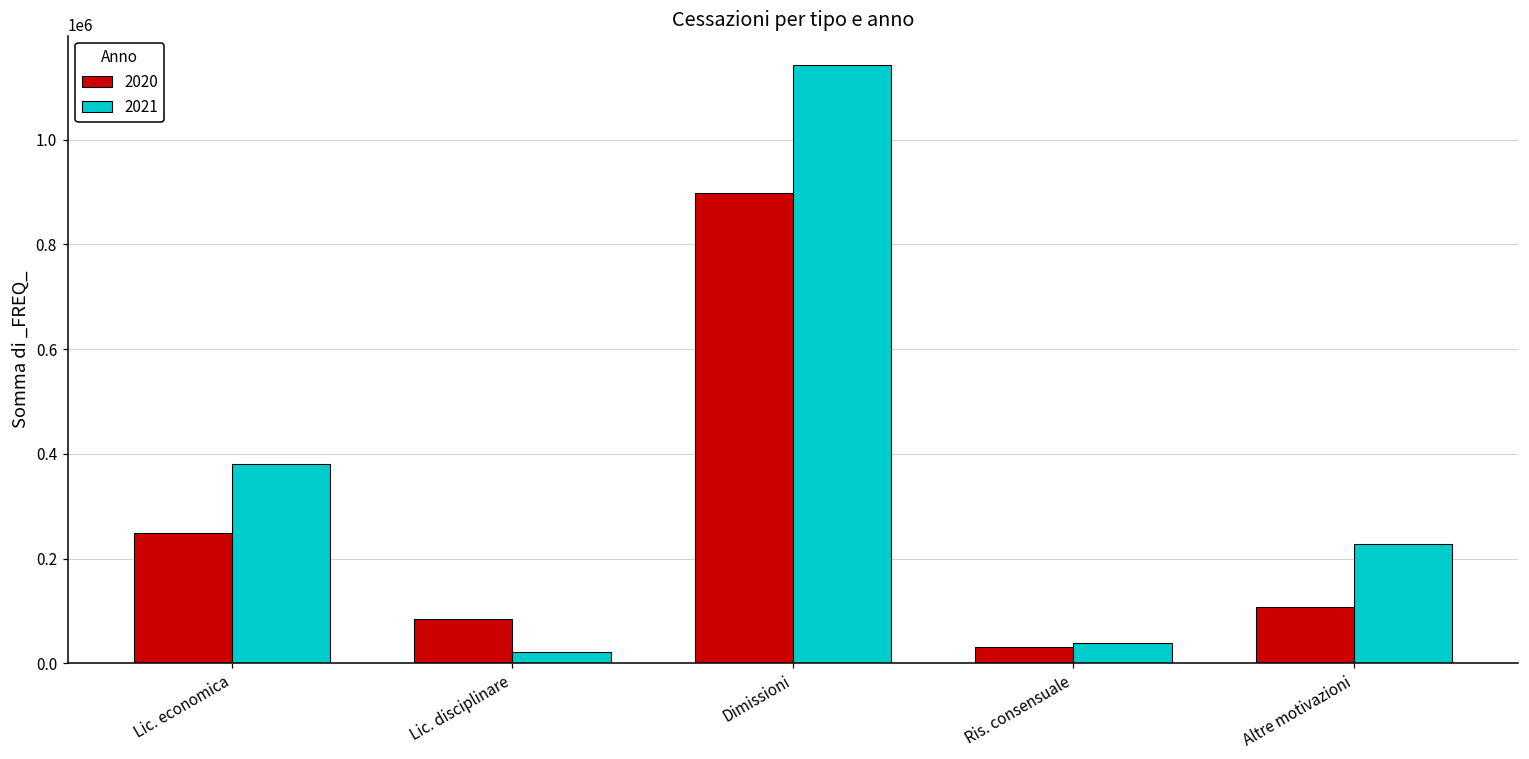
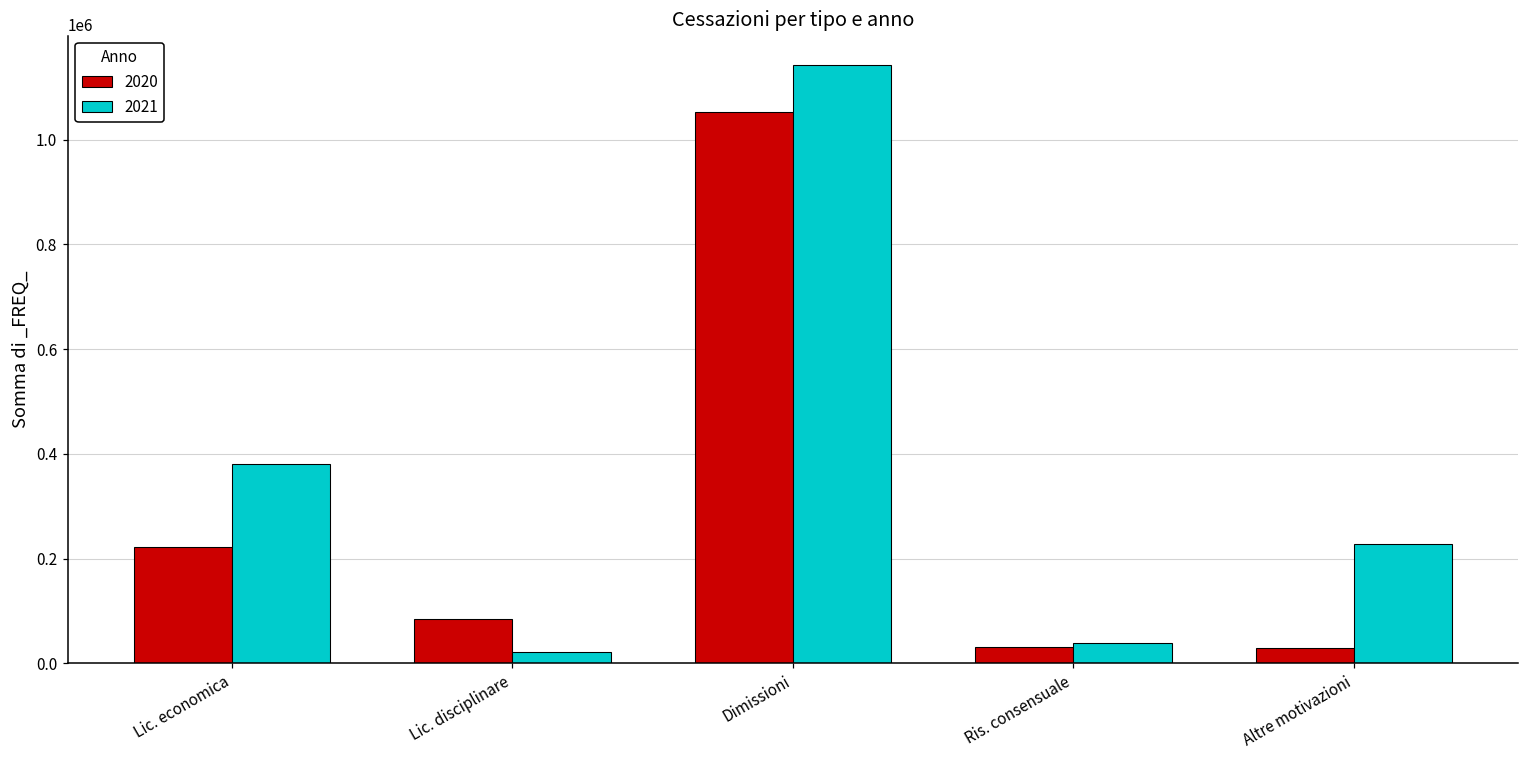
2020, Lic. economica: 250000 -> 220000
2020, Dimissioni: 900000 -> 1050000
2020, Altre motivazioni: 110000 -> 30000
